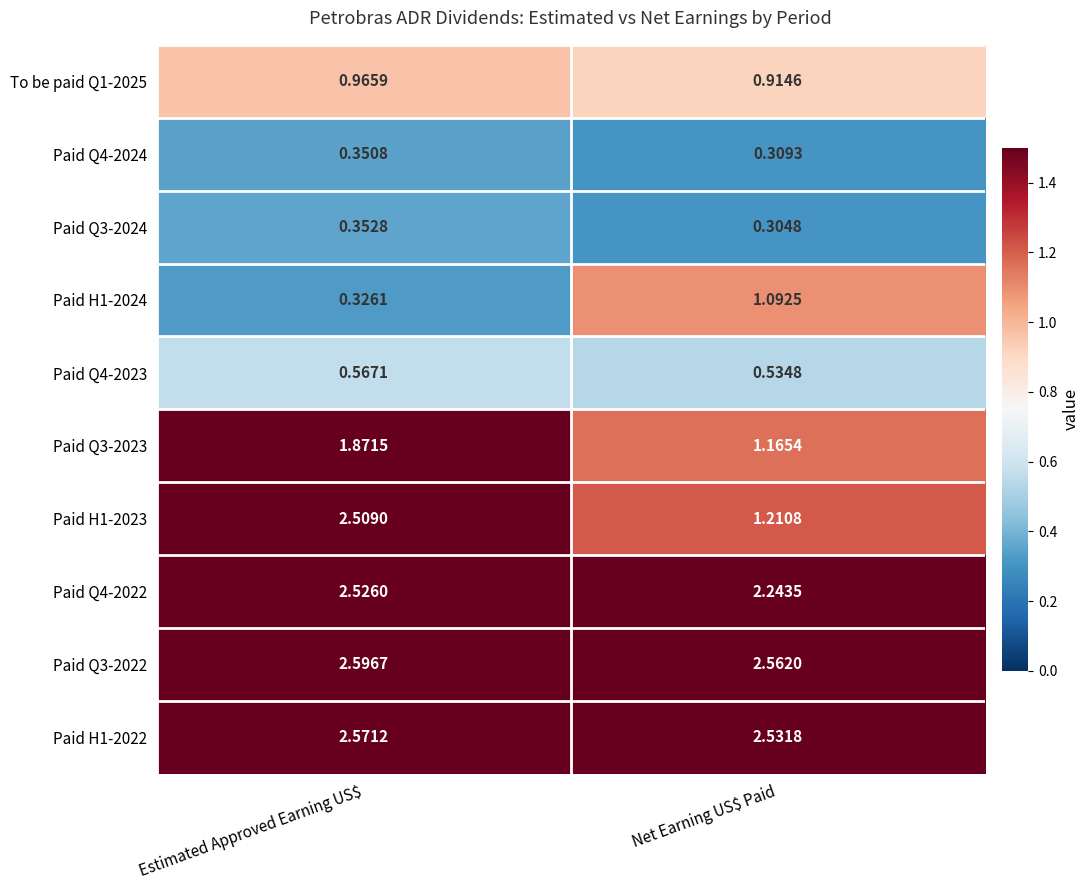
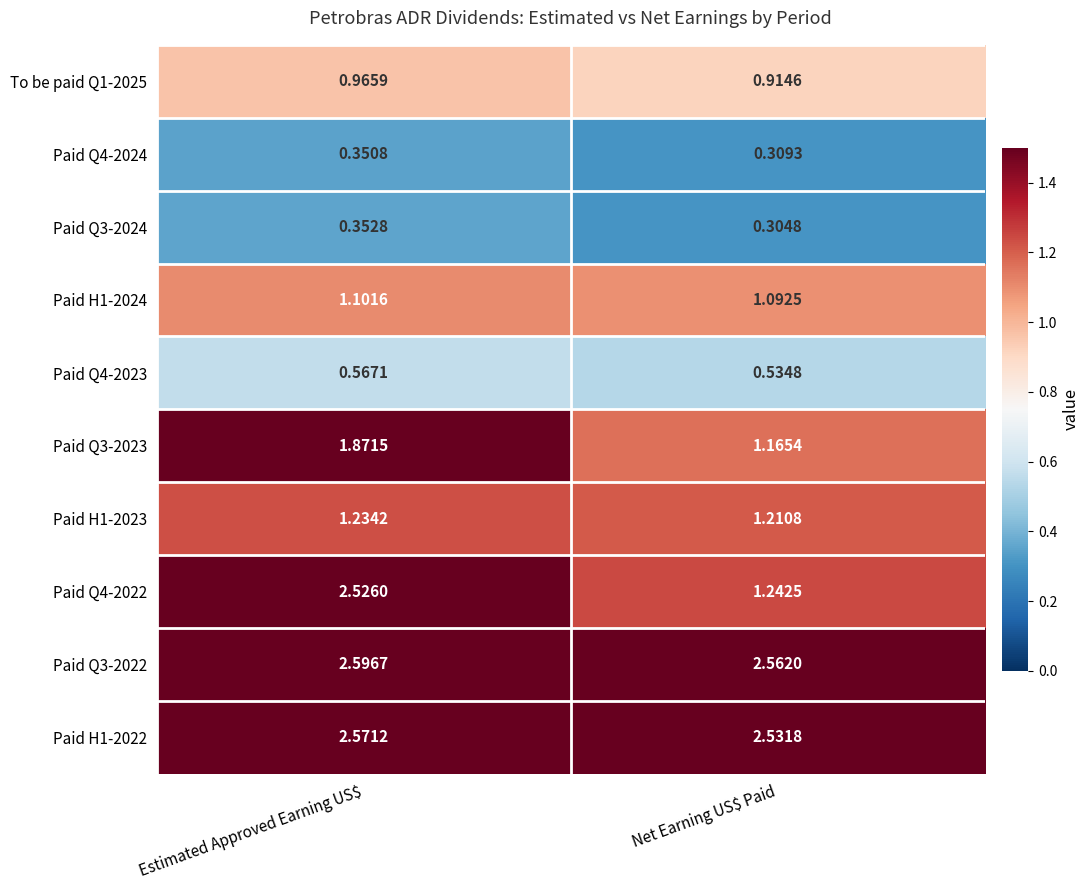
Paid H1-2024, Estimated Approved Earning US$: 0.3261 -> 1.1016
Paid H1-2023, Estimated Approved Earning US$: 2.5090 -> 1.2342
Paid Q4-2022, Net Earning US$ Paid: 2.2435 -> 1.2425
